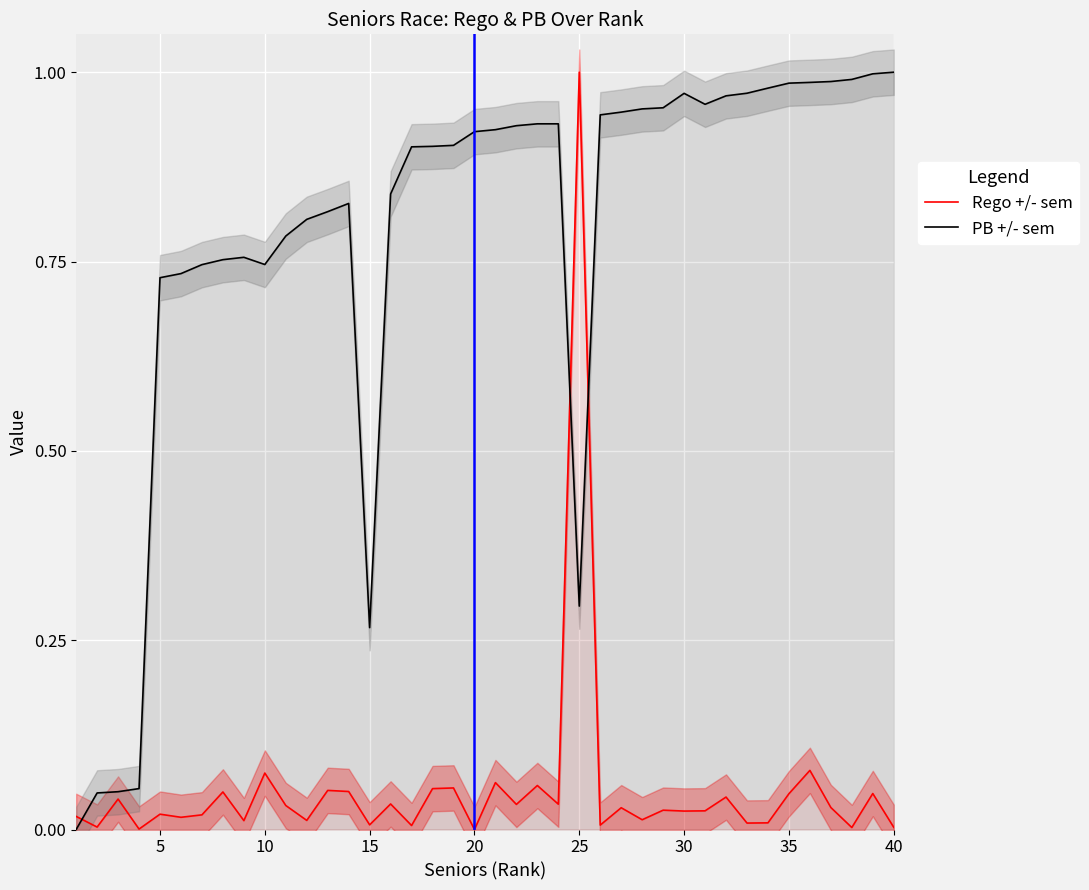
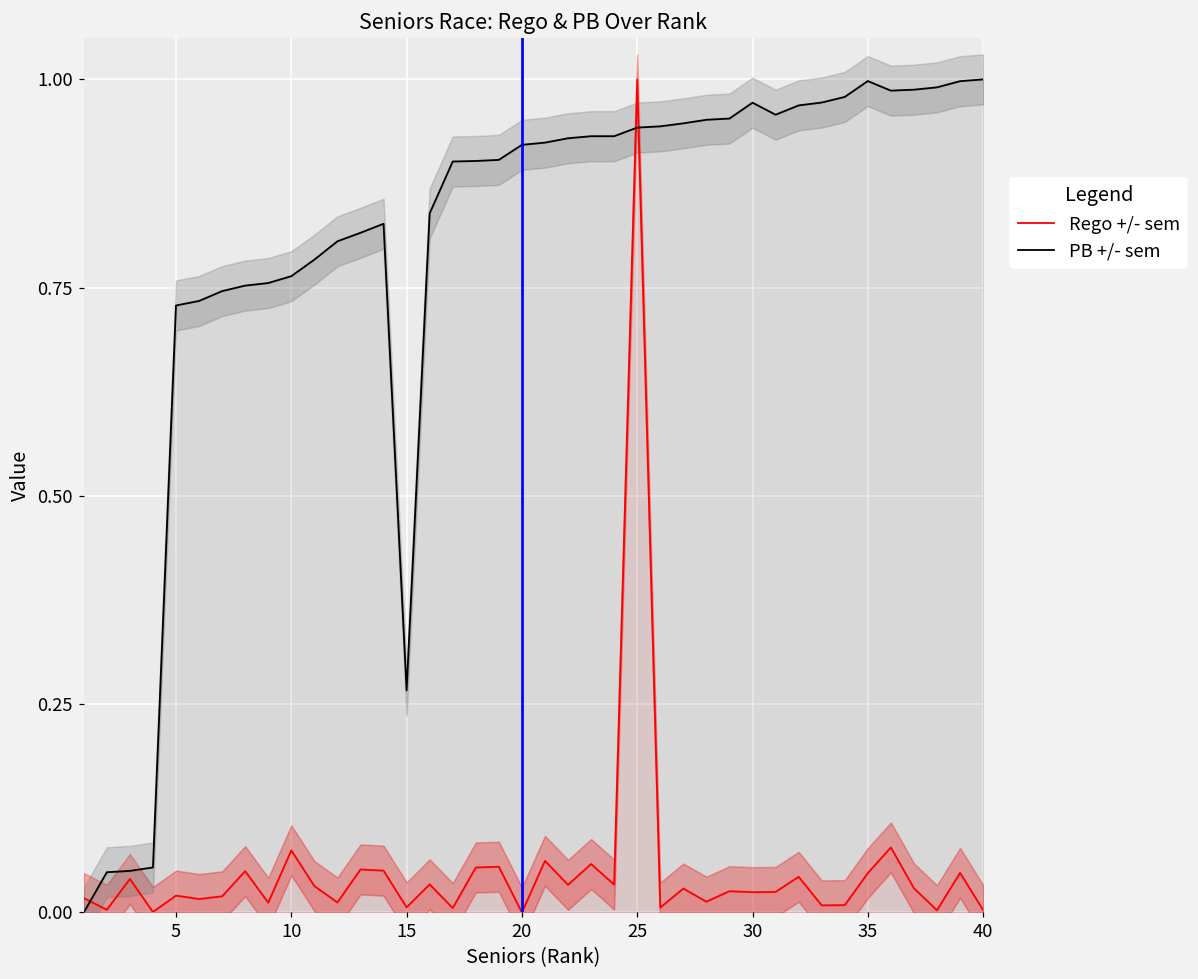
PB +/- sem, 10: 0.75 -> 0.76
PB +/- sem, 25: 0.30 -> 0.94
PB +/- sem, 35: 0.99 -> 1.00
